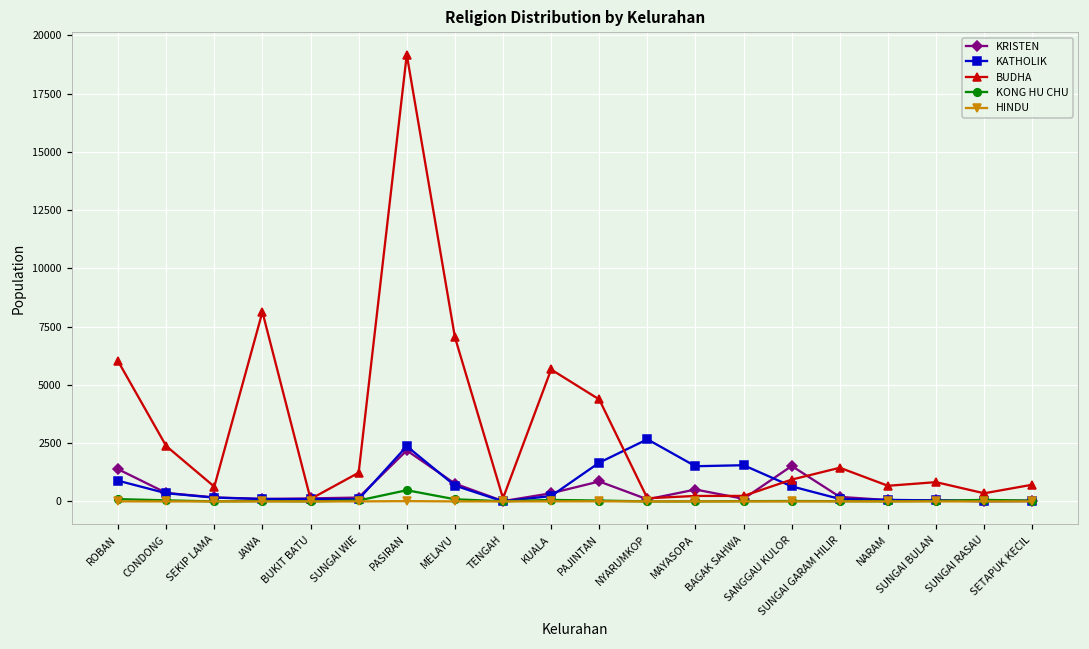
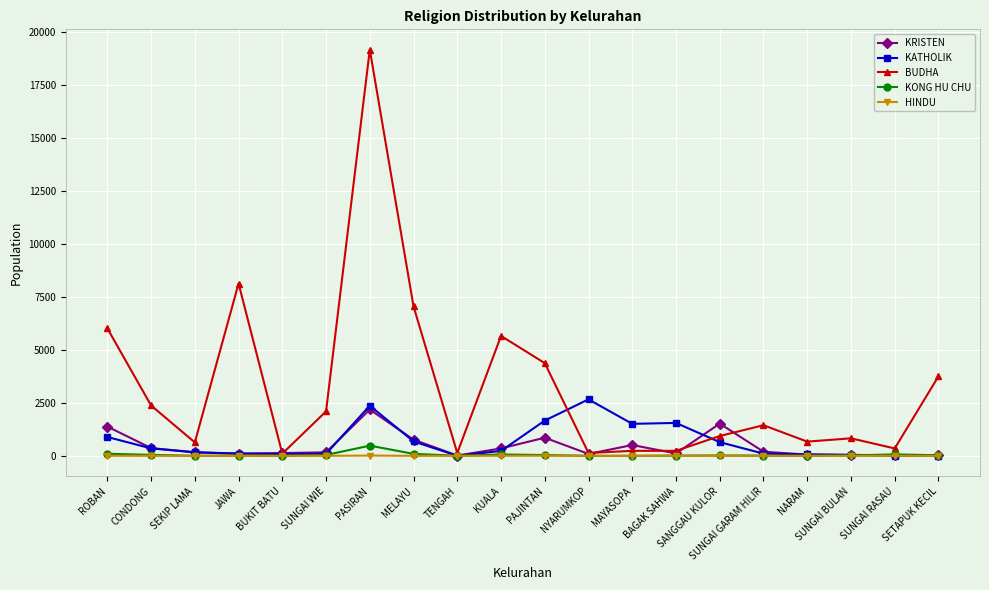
BUDHA, SUNGAI WIE: 1200 -> 2100
BUDHA, SETAPUK KECIL: 700 -> 3800
